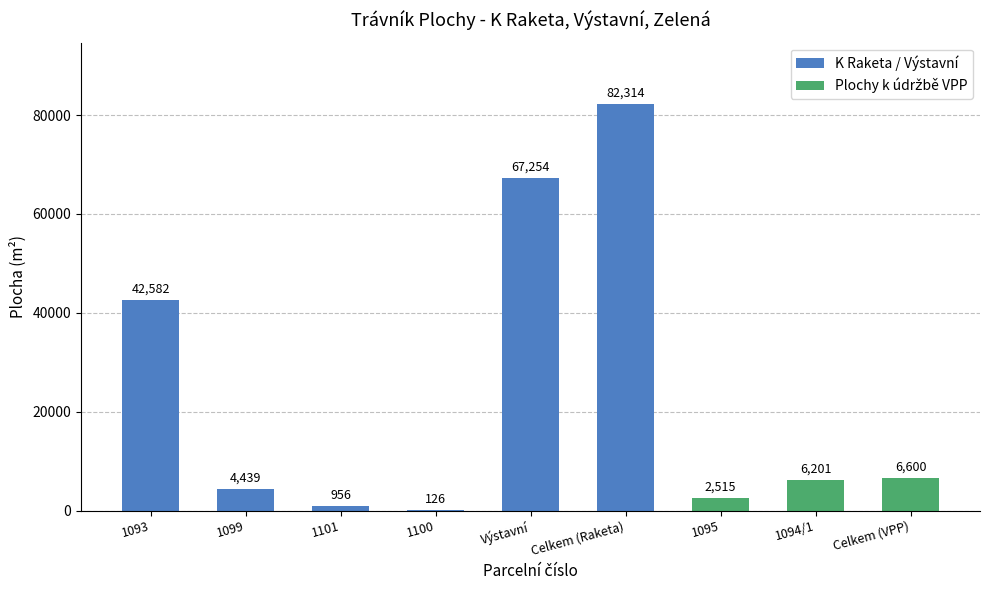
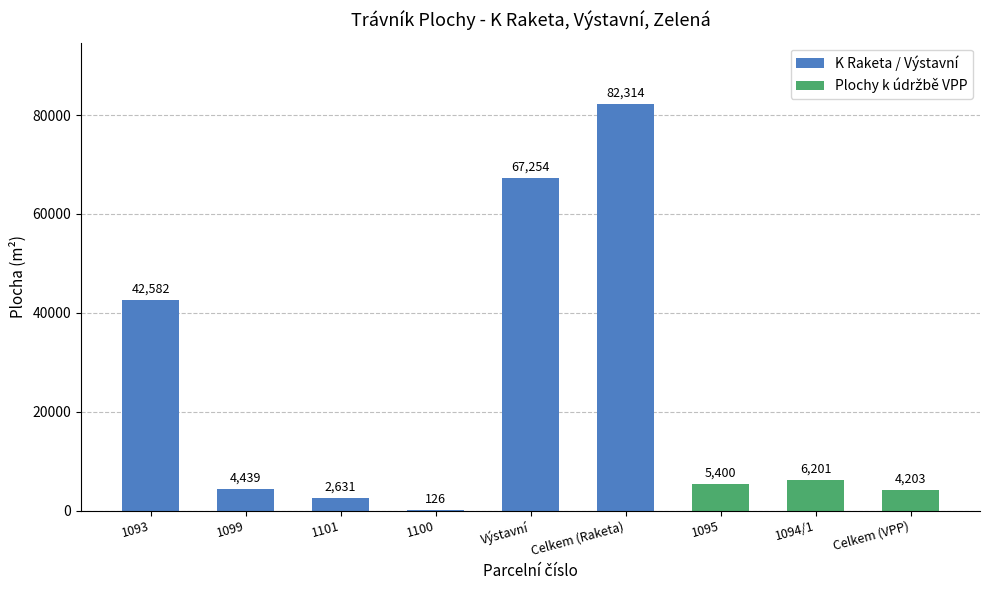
1101: 956 -> 2,631
1095: 2,515 -> 5,400
Celkem (VPP): 6,600 -> 4,203
